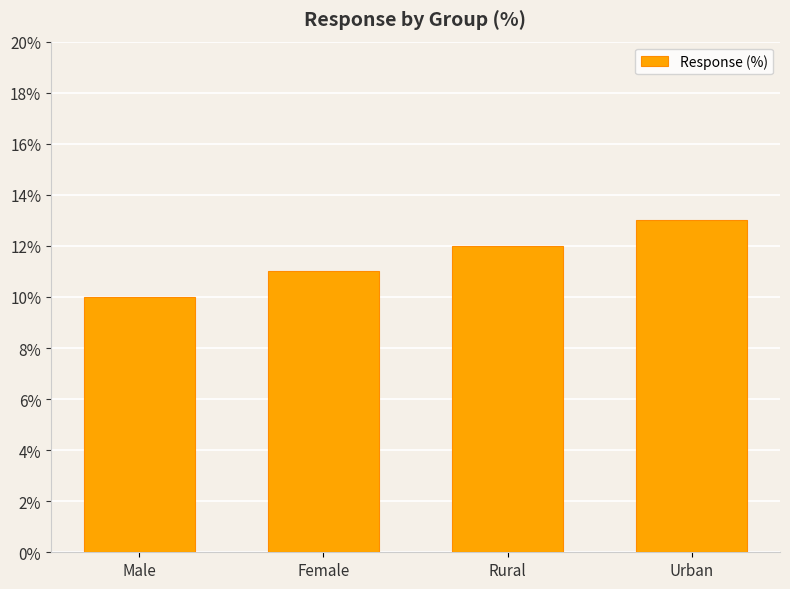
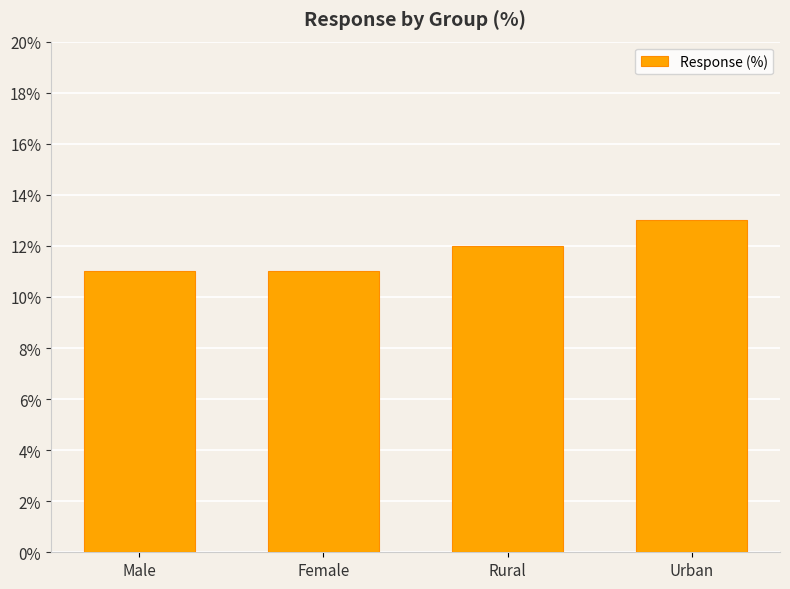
Male: 10% -> 11%
